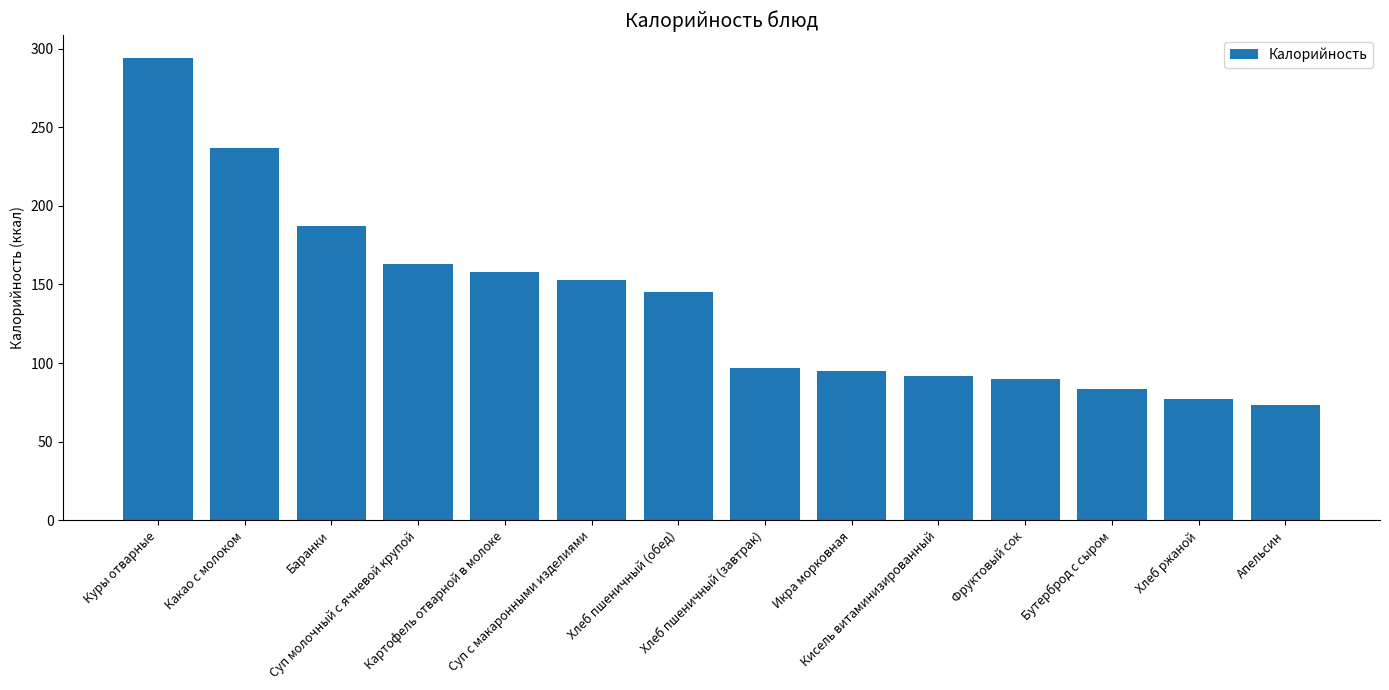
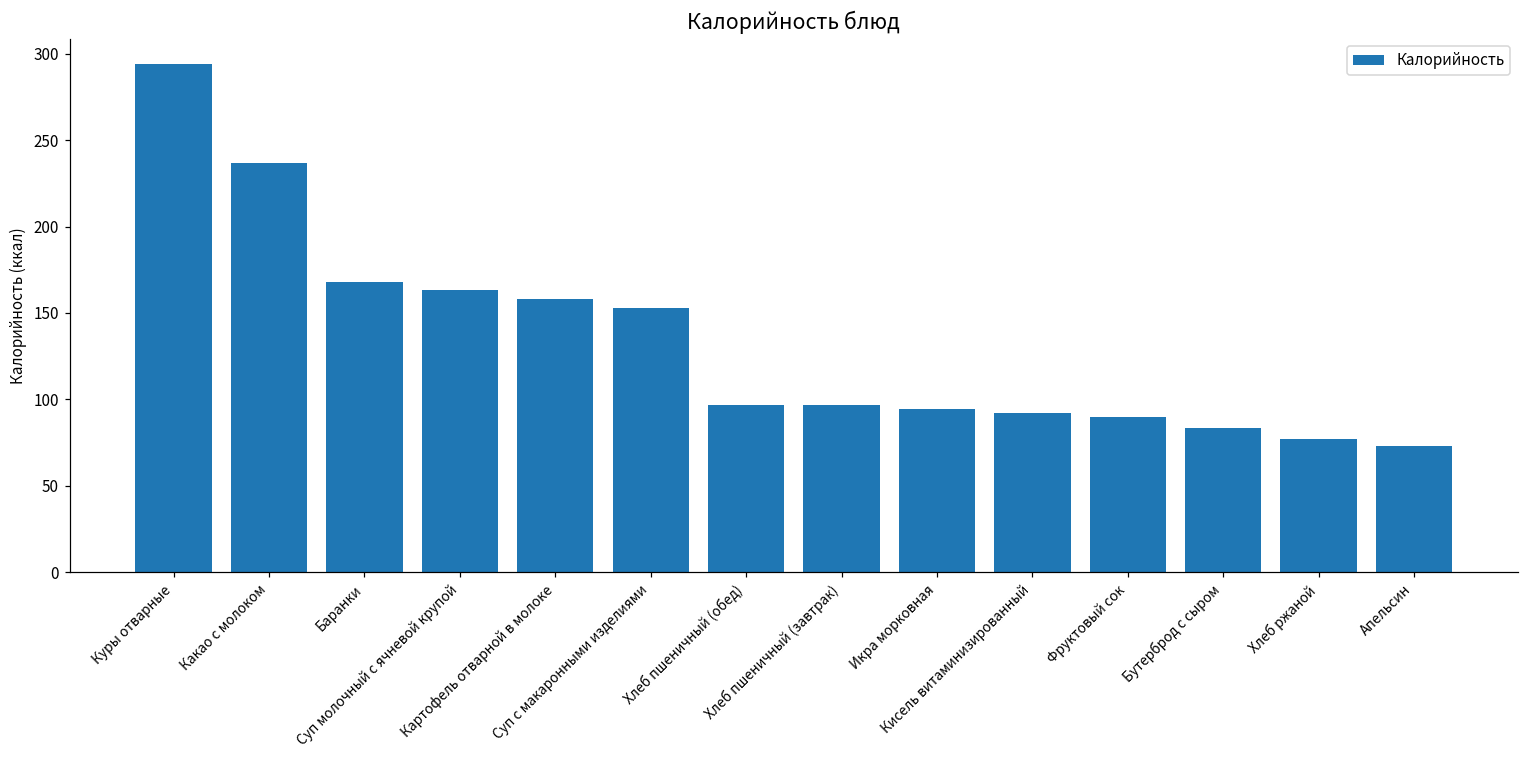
Баранки: 187 -> 168
Хлеб пшеничный (обед): 145 -> 97
